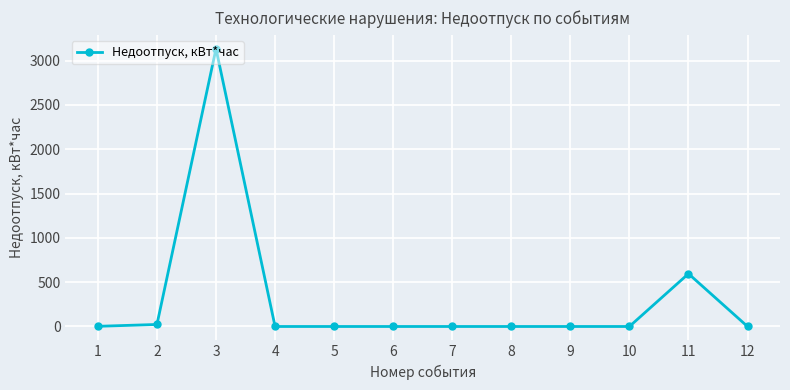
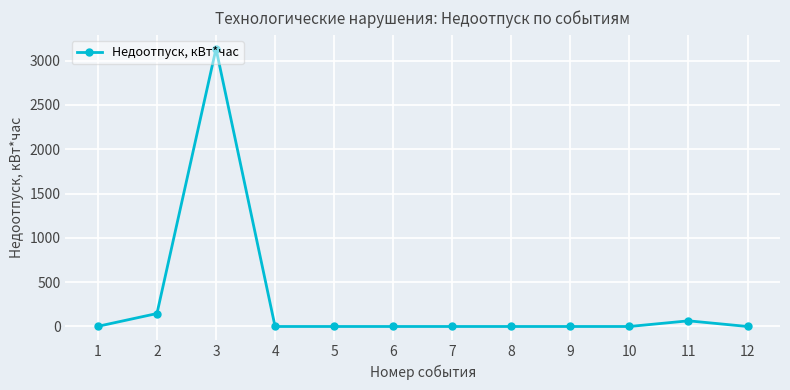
2: 0 -> 100
11: 600 -> 100
